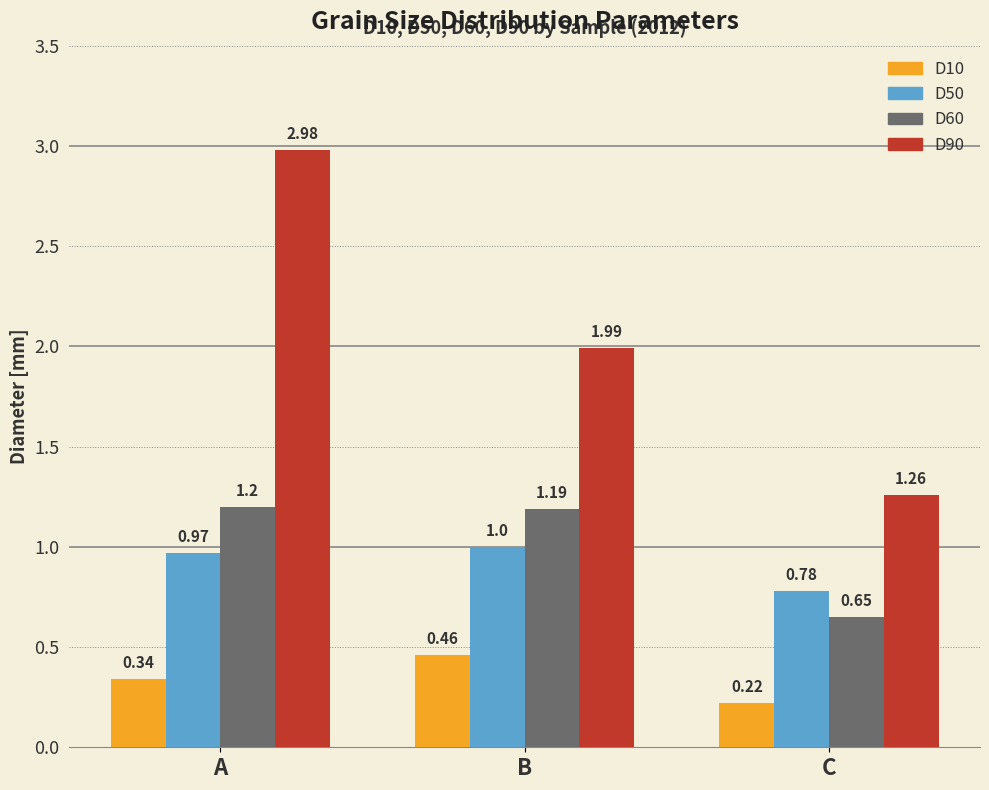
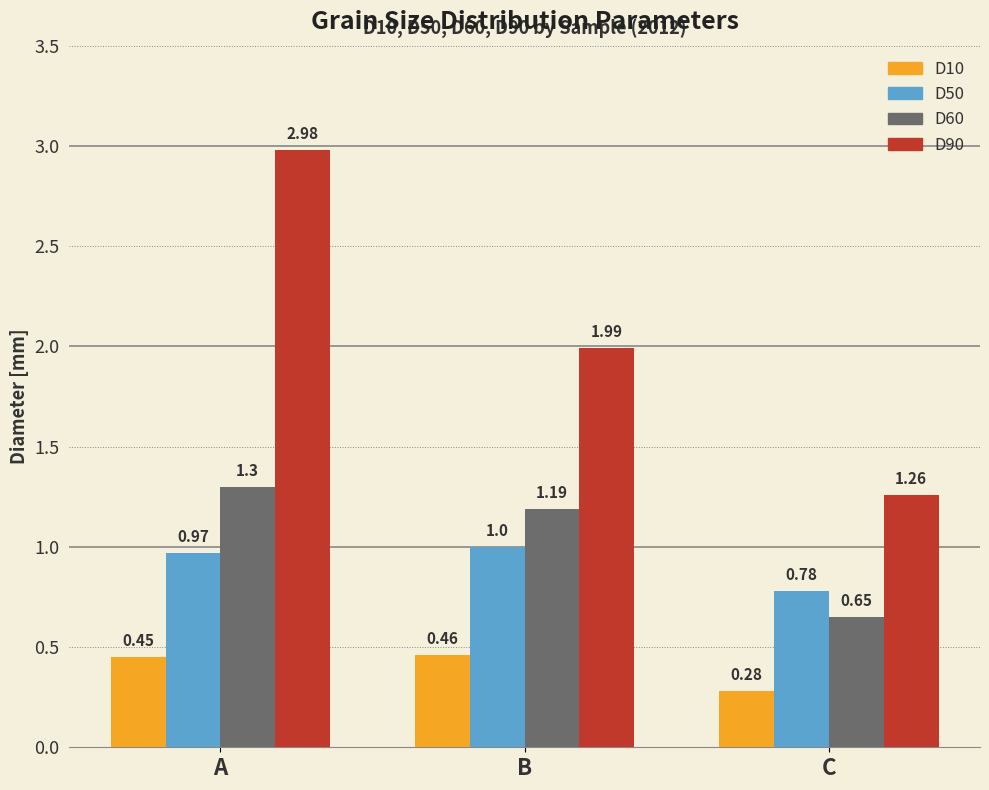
D10, A: 0.34 -> 0.45
D60, A: 1.2 -> 1.3
D10, C: 0.22 -> 0.28
